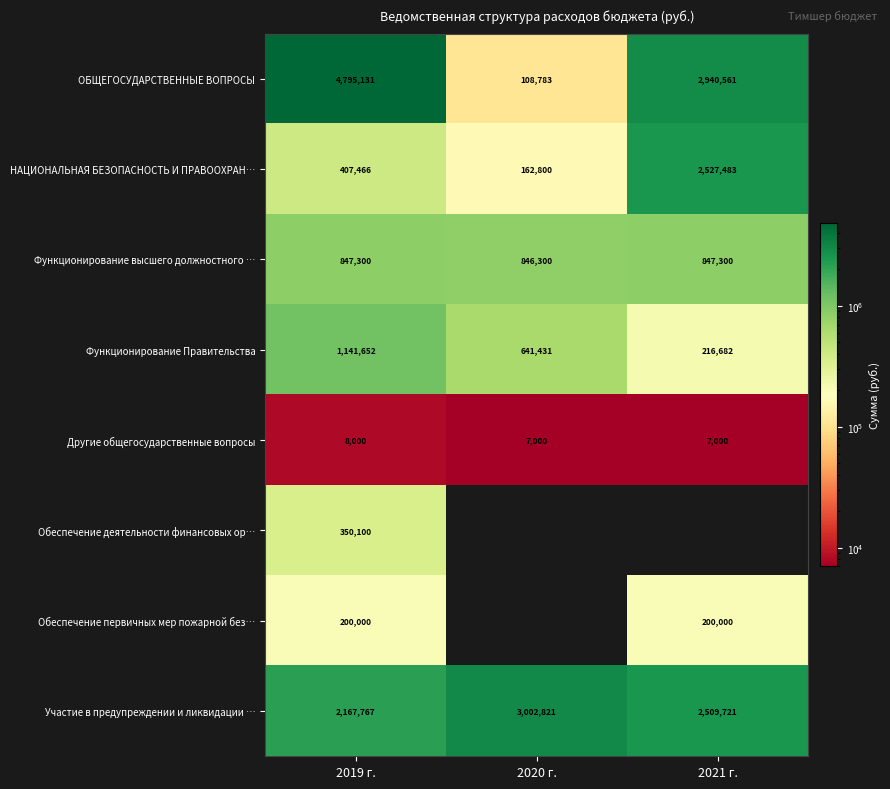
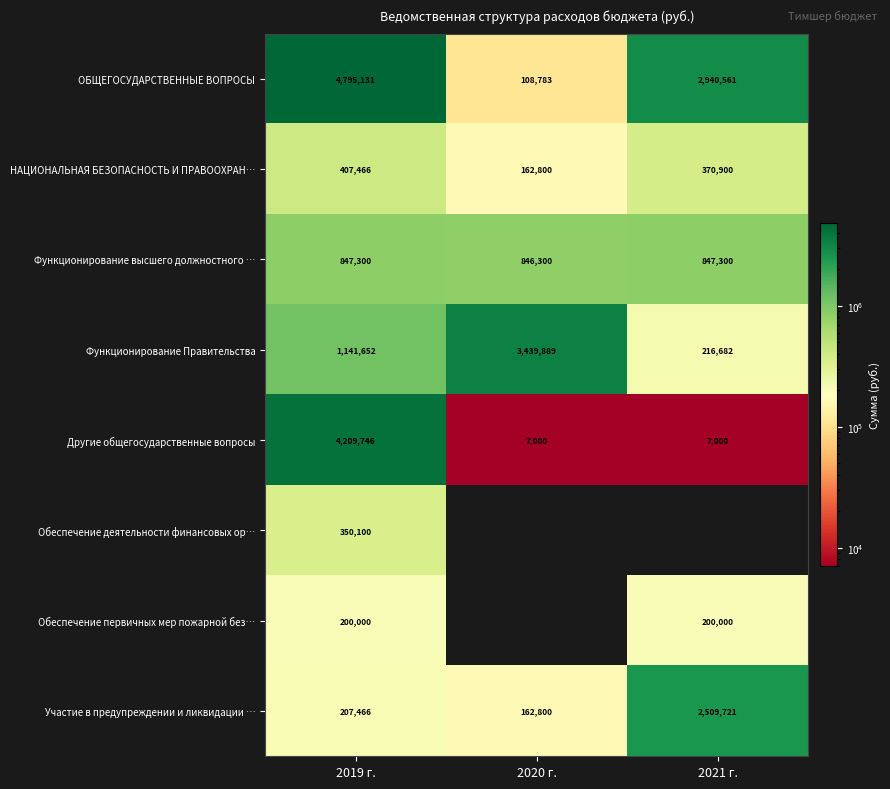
НАЦИОНАЛЬНАЯ БЕЗОПАСНОСТЬ И ПРАВООХРАН…, 2021 г.: 2,527,483 -> 370,900
Функционирование Правительства, 2020 г.: 641,431 -> 3,439,889
Другие общегосударственные вопросы, 2019 г.: 8,000 -> 4,209,746
Участие в предупреждении и ликвидации …, 2019 г.: 2,167,767 -> 207,466
Участие в предупреждении и ликвидации …, 2020 г.: 3,002,821 -> 162,800
